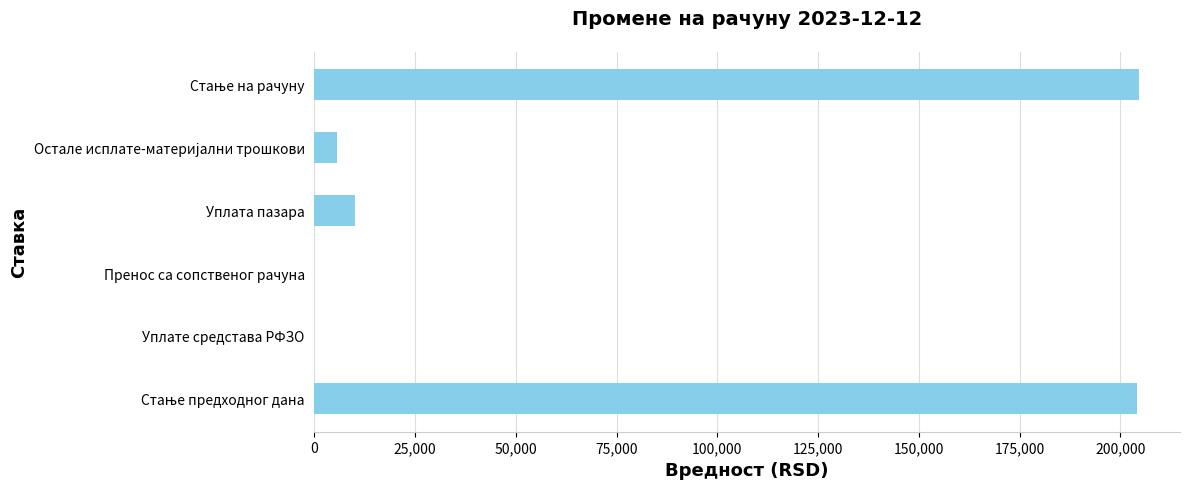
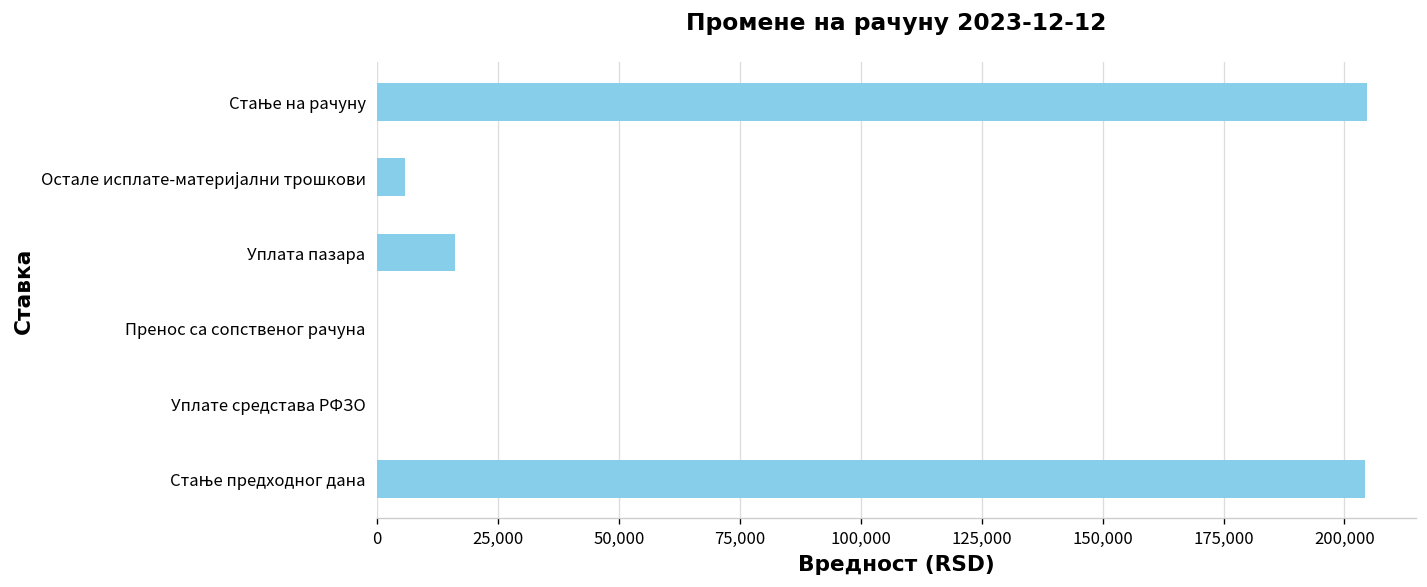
Уплата пазара: 10,000 -> 16,000
